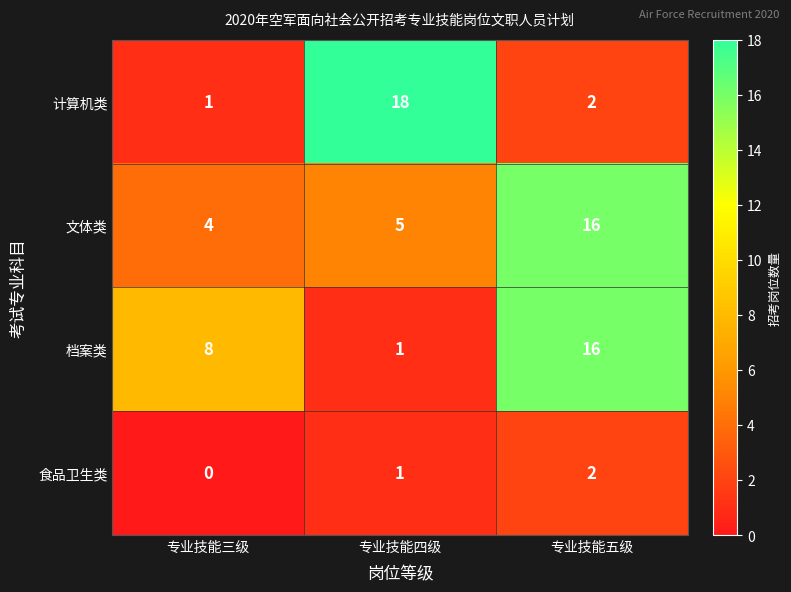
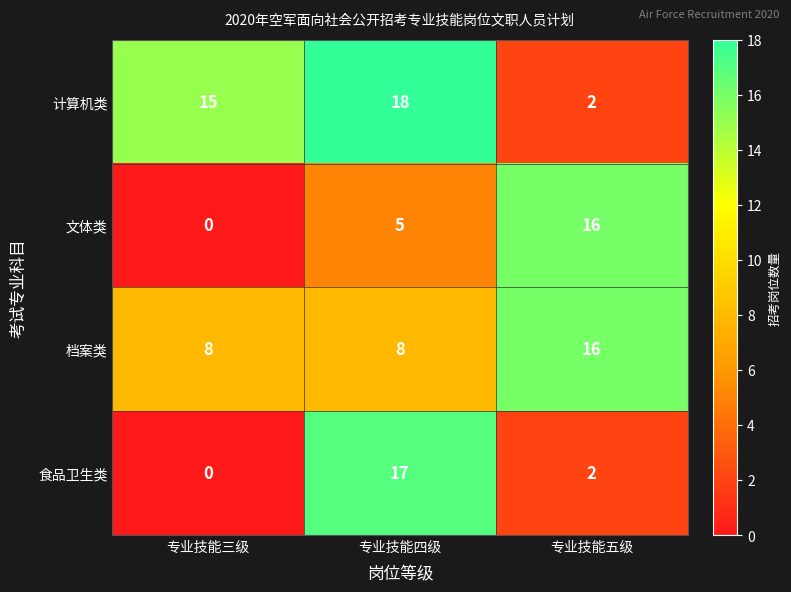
计算机类, 专业技能三级: 1 -> 15
文体类, 专业技能三级: 4 -> 0
档案类, 专业技能四级: 1 -> 8
食品卫生类, 专业技能四级: 1 -> 17
